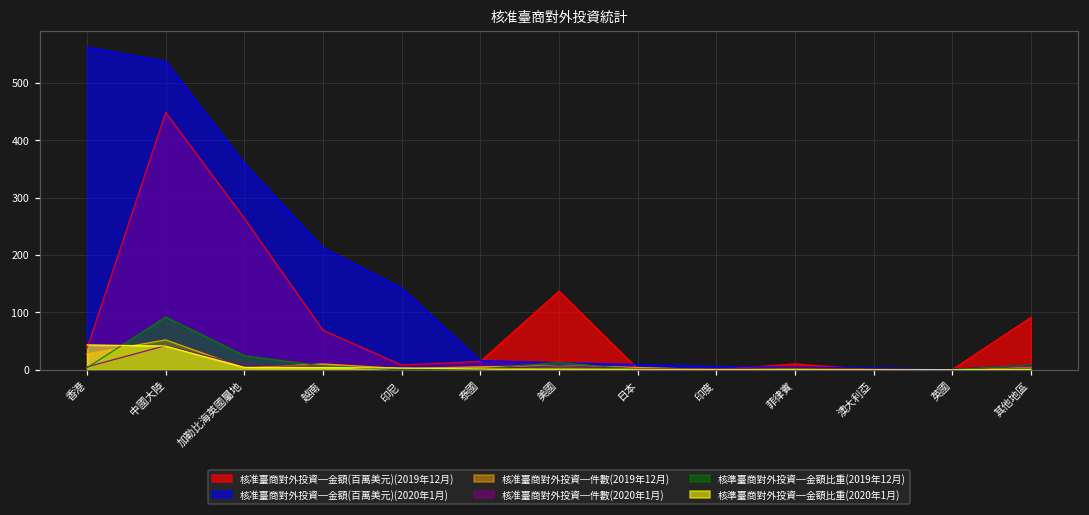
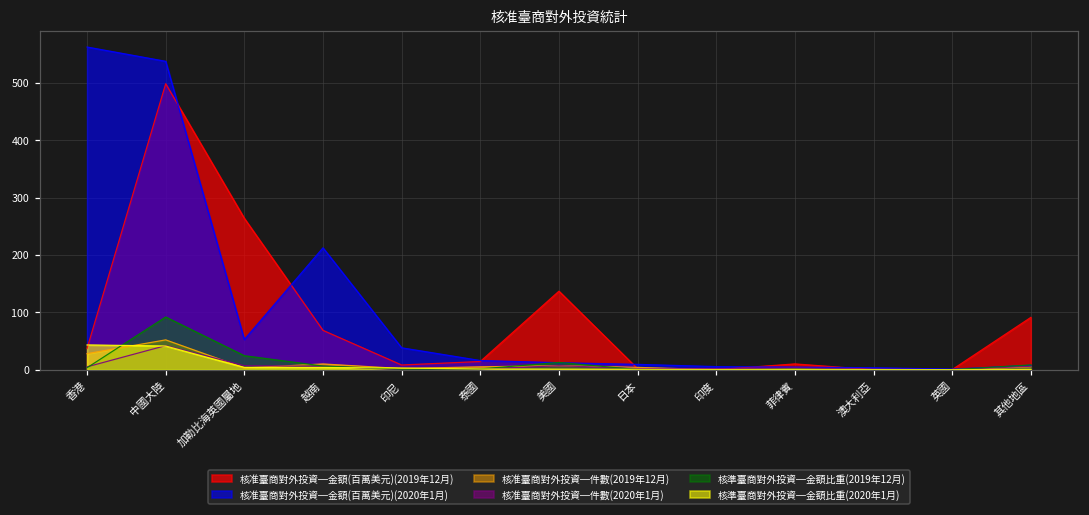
核准臺商對外投資─金額(百萬美元)(2019年12月), 中國大陸: 450 -> 500
核准臺商對外投資─金額(百萬美元)(2020年1月), 加勒比海英國屬地: 360 -> 50
核准臺商對外投資─金額(百萬美元)(2020年1月), 印尼: 140 -> 40
